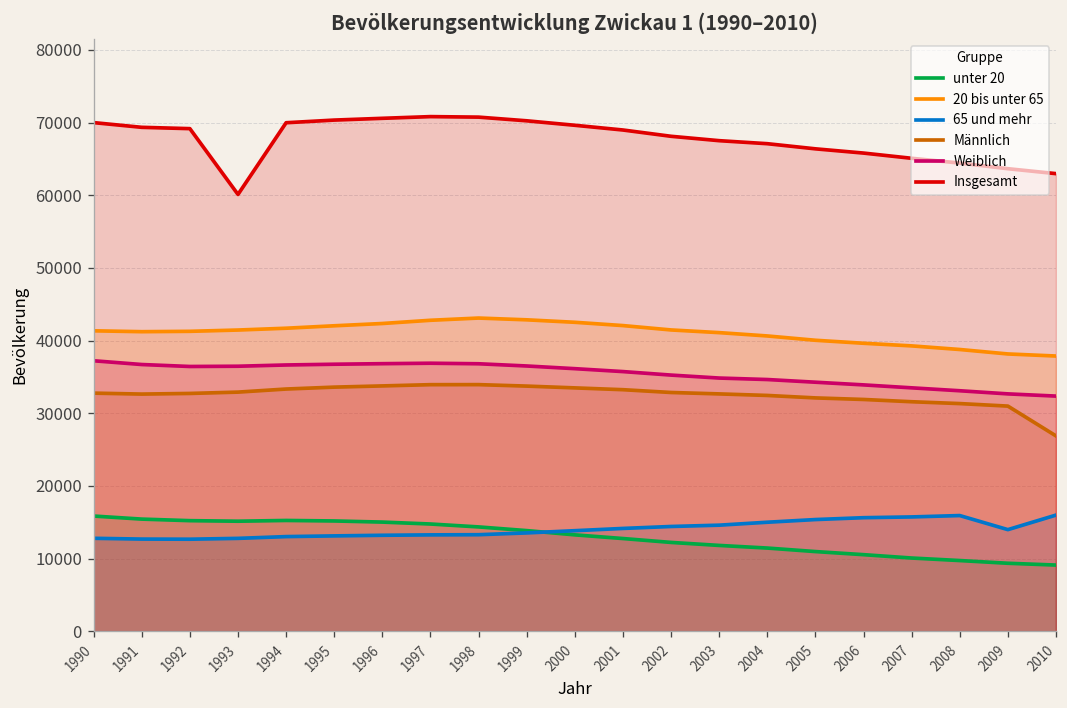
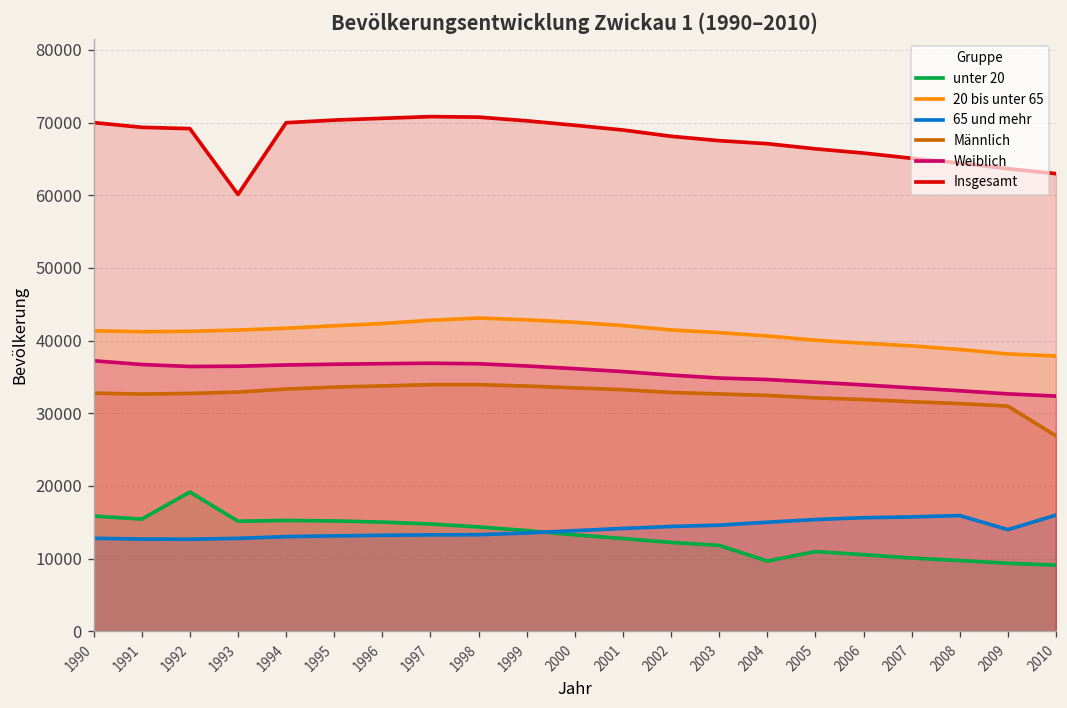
unter 20, 1992: 15000 -> 19000
unter 20, 2004: 11000 -> 10000
